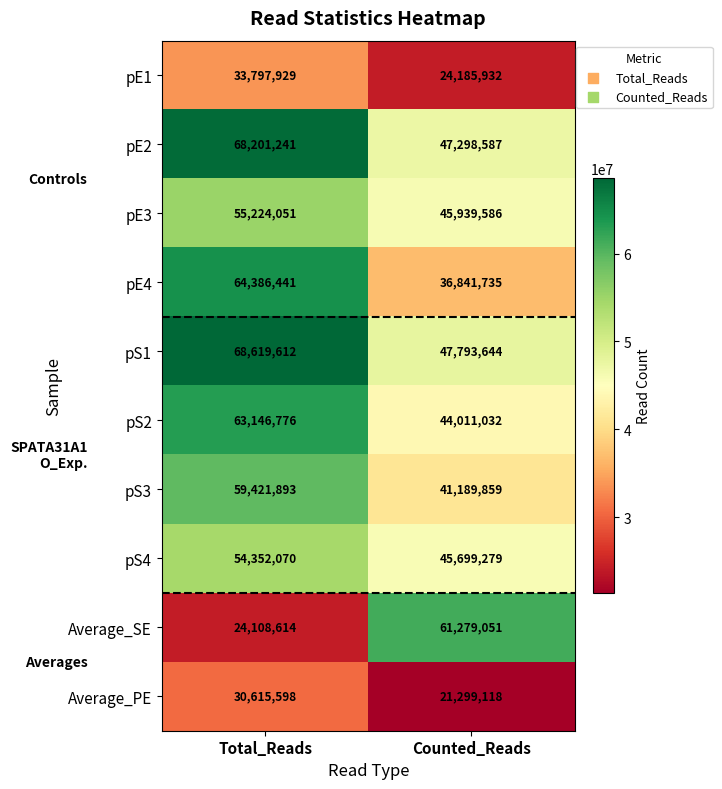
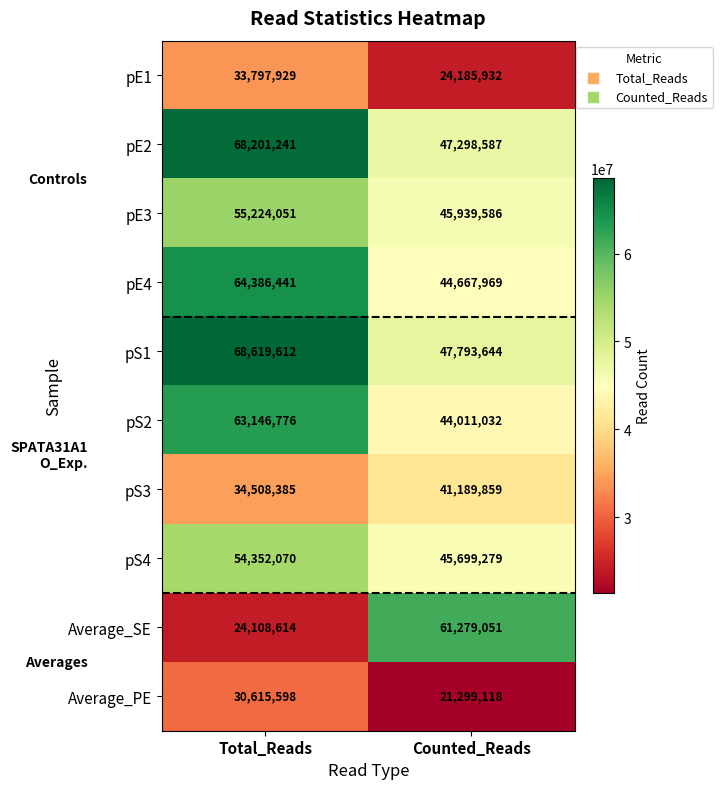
pE4, Counted_Reads: 36,841,735 -> 44,667,969
pS3, Total_Reads: 59,421,893 -> 34,508,385
